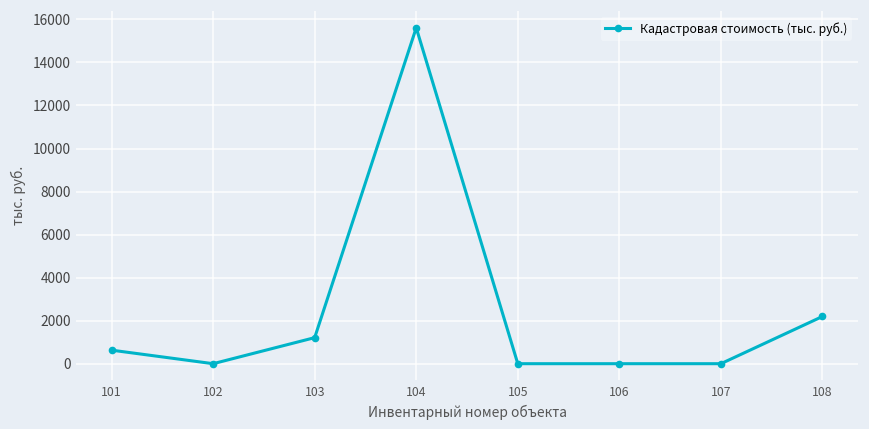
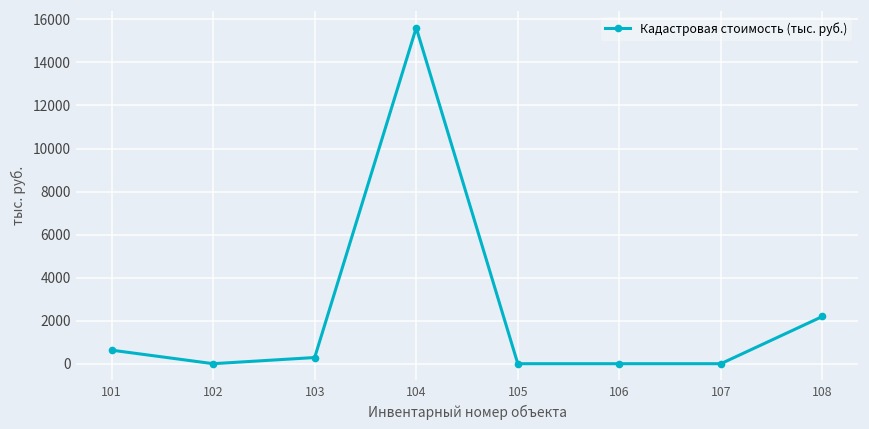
103: 1200 -> 300
